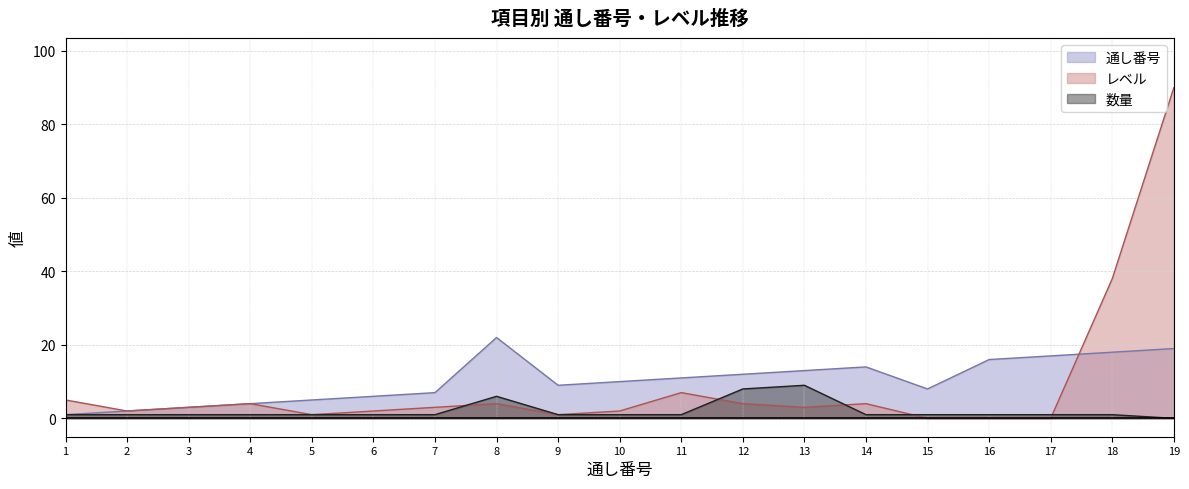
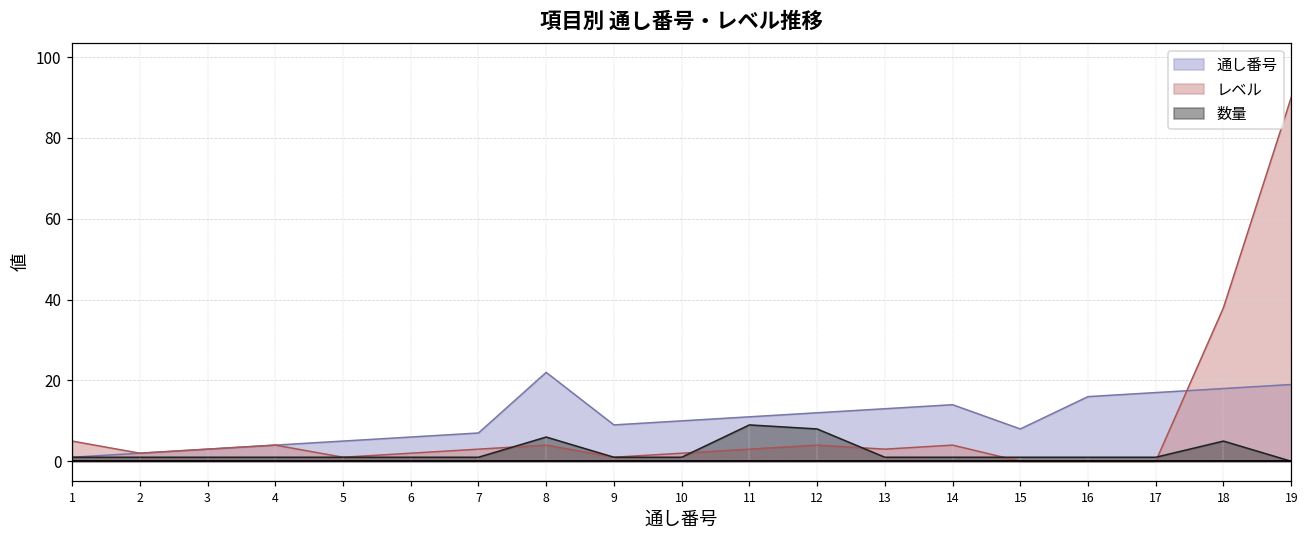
レベル, 11: 7 -> 3
数量, 11: 1 -> 9
数量, 13: 9 -> 1
数量, 18: 1 -> 5
